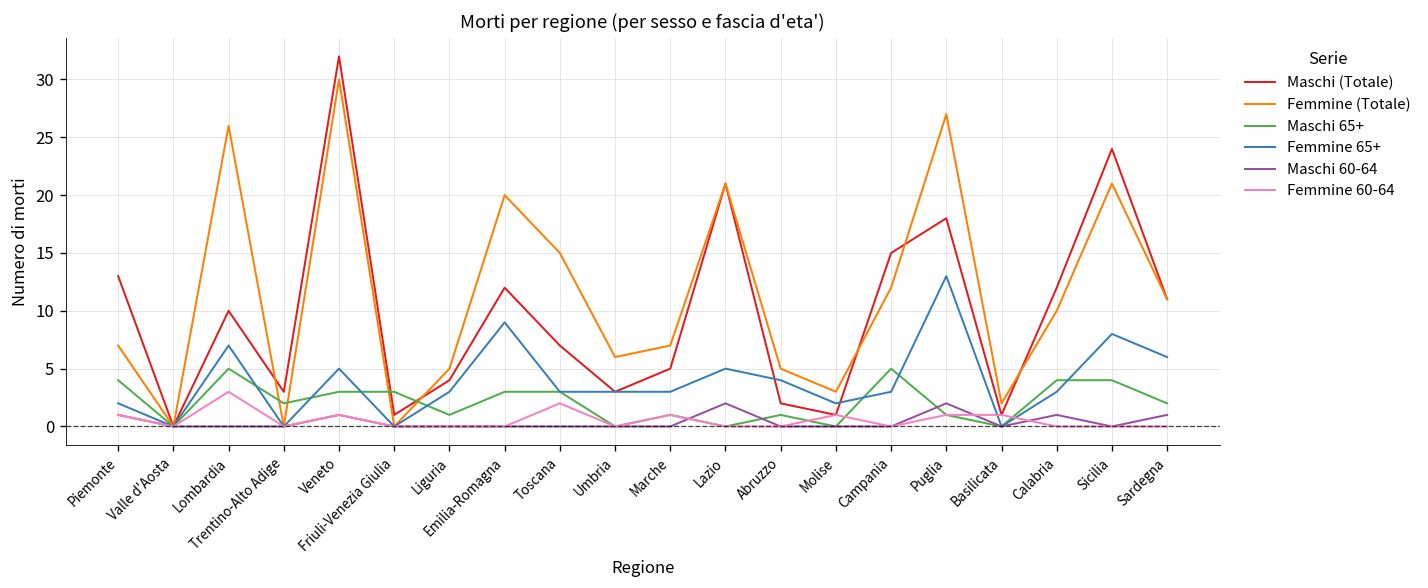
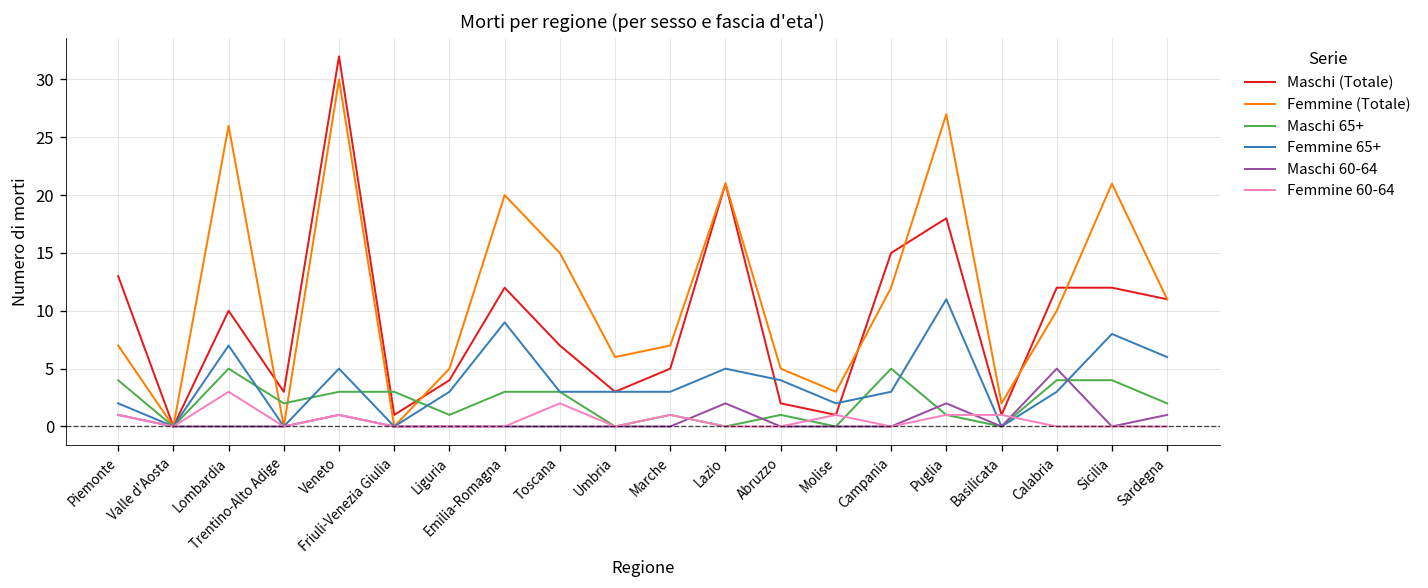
Femmine 65+, Puglia: 13 -> 11
Maschi 60-64, Calabria: 1 -> 5
Maschi (Totale), Sicilia: 24 -> 12
